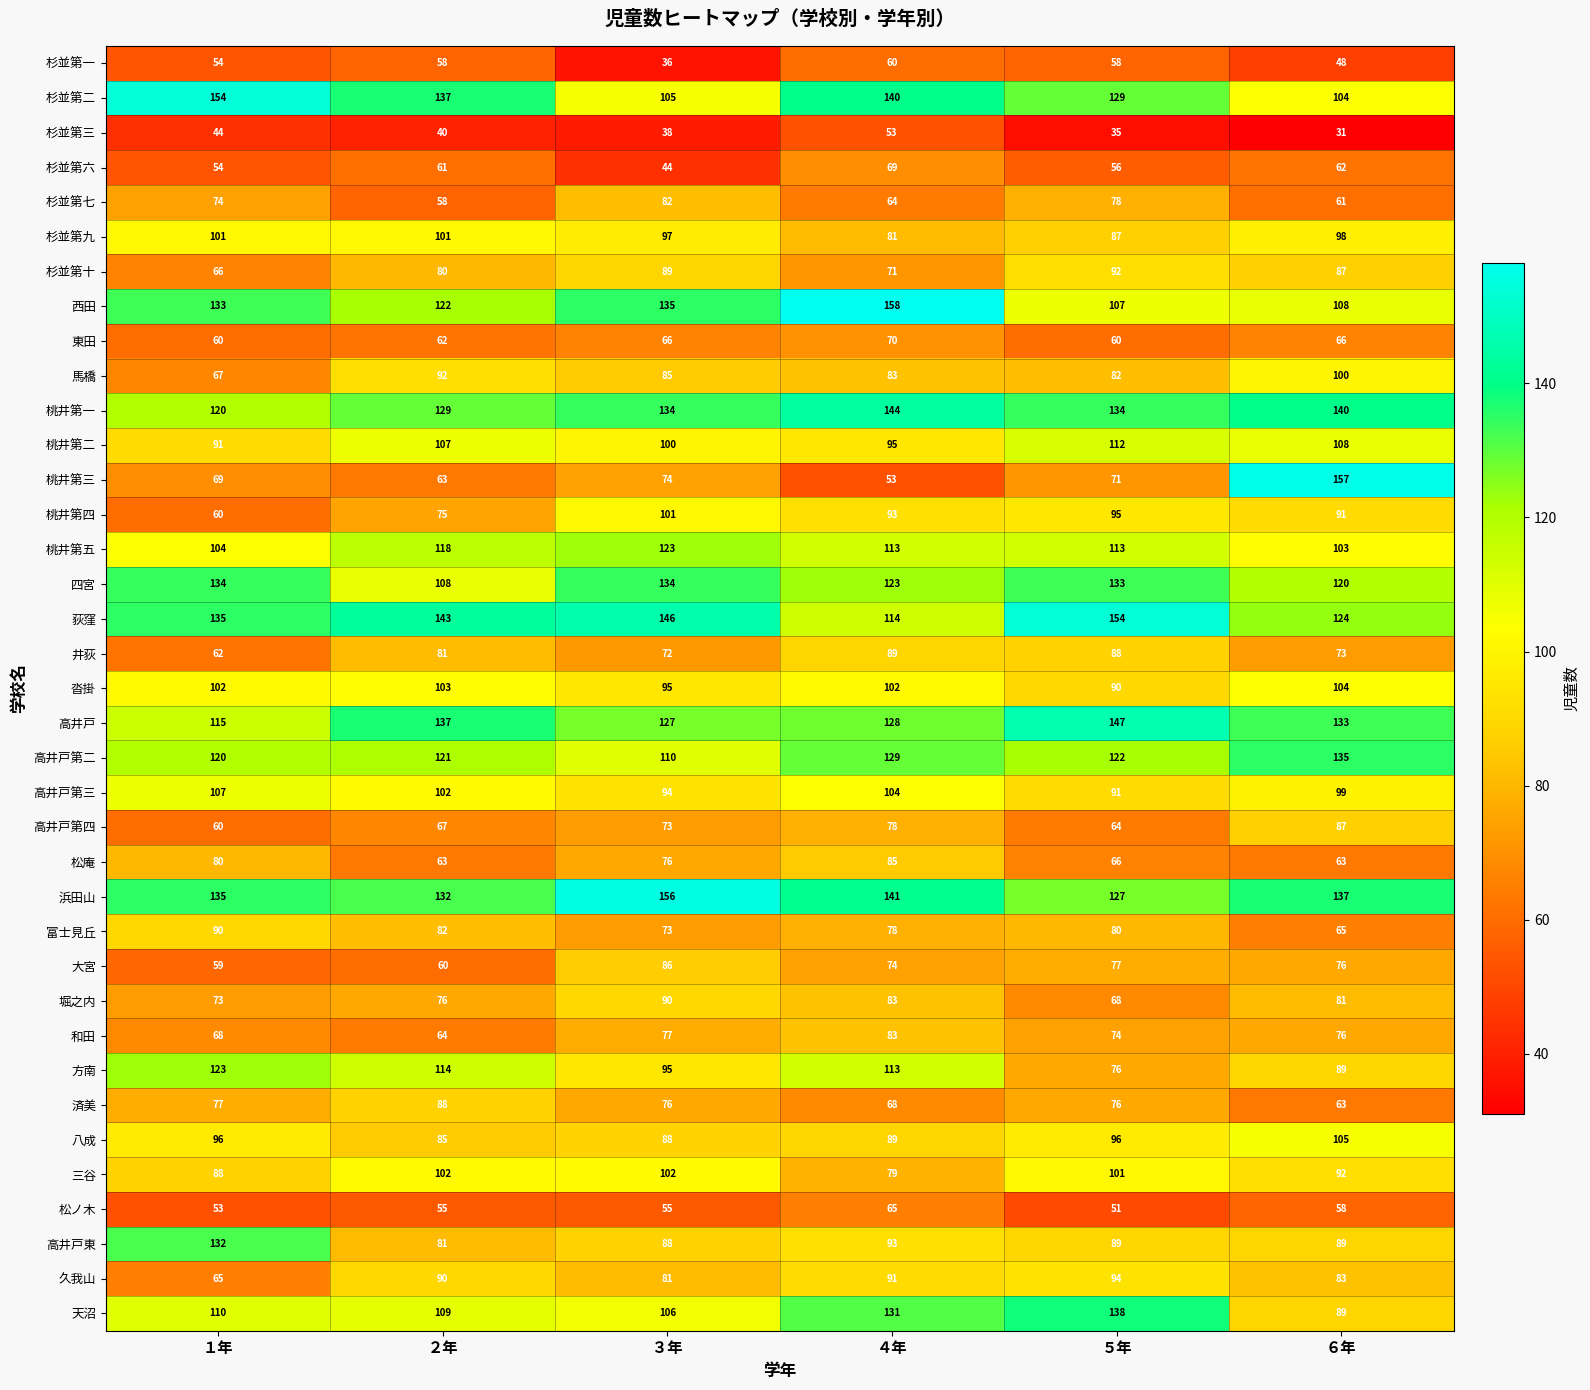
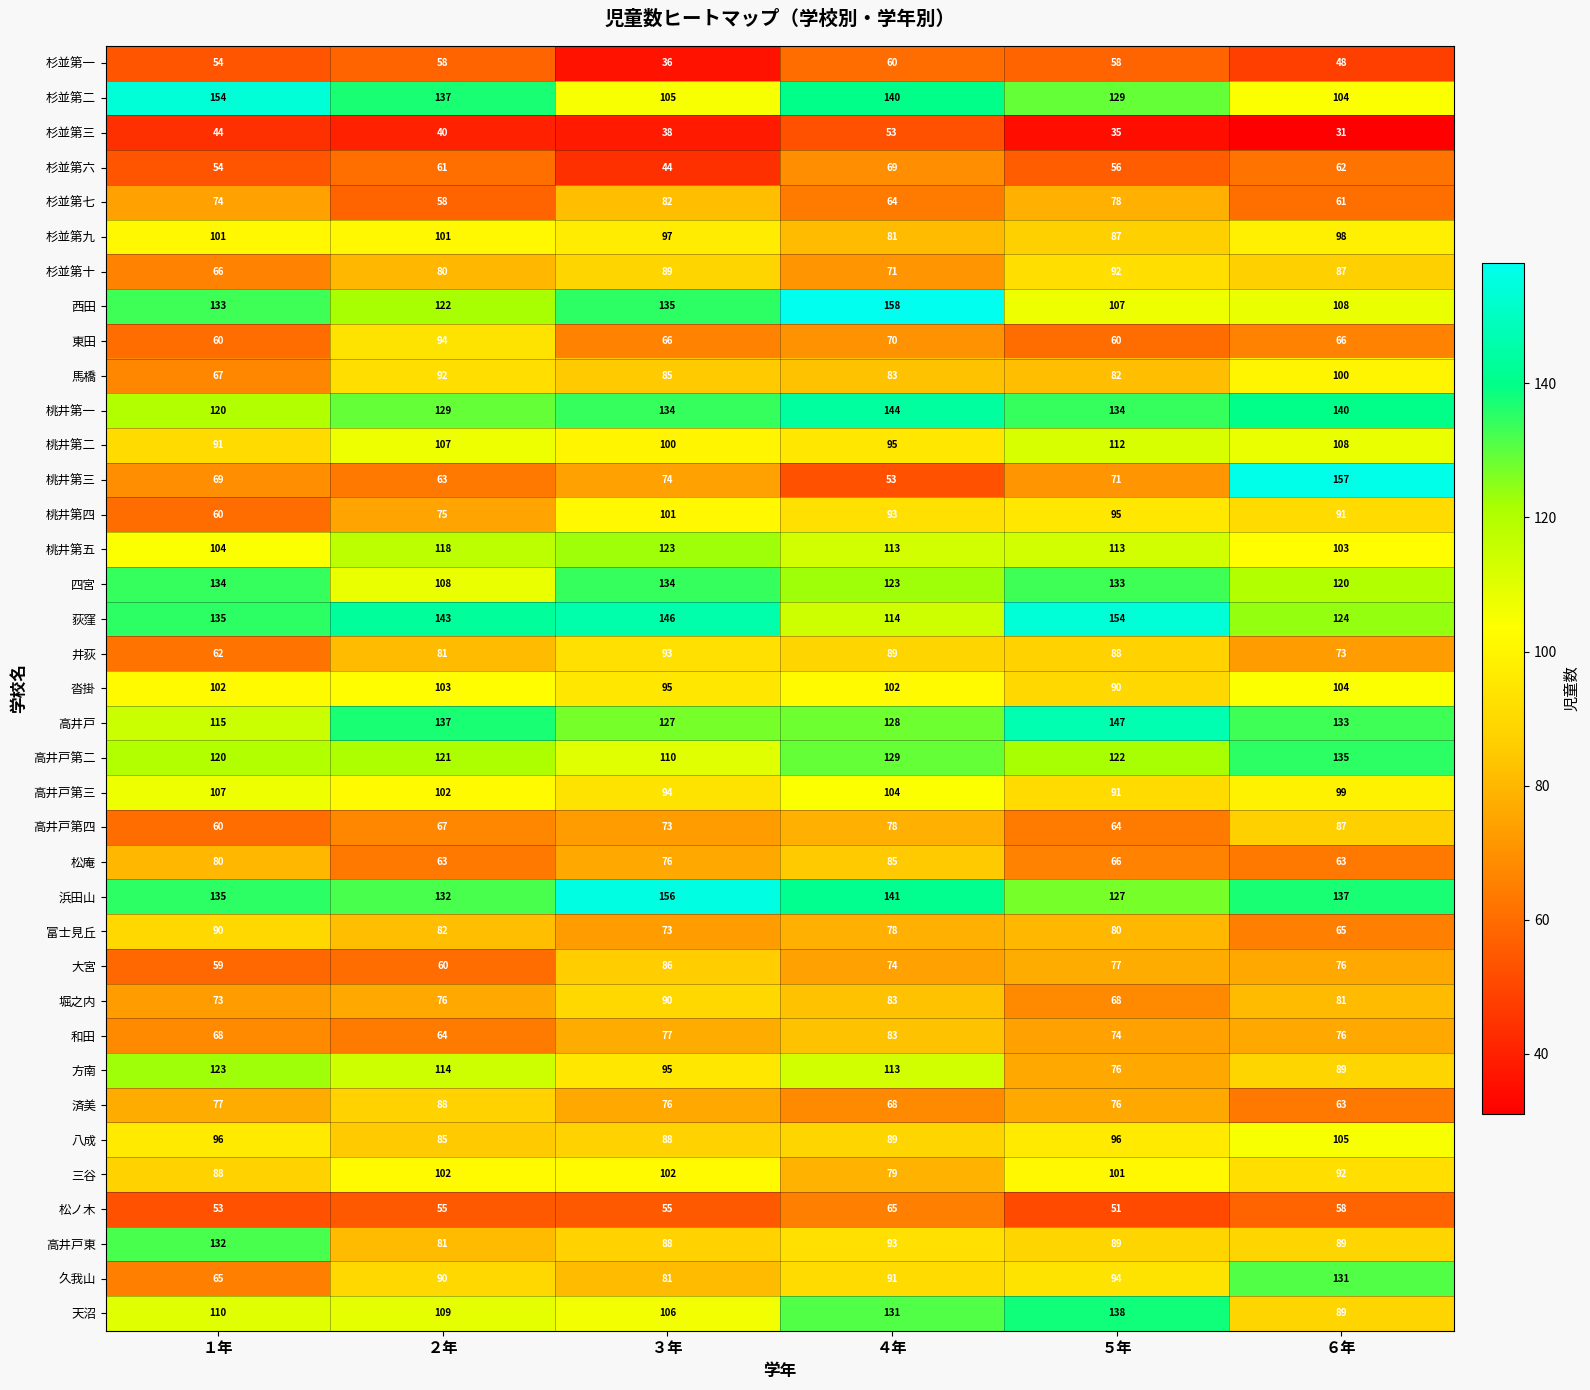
東田, ２年: 62 -> 94
井荻, ３年: 72 -> 93
久我山, ６年: 83 -> 131
